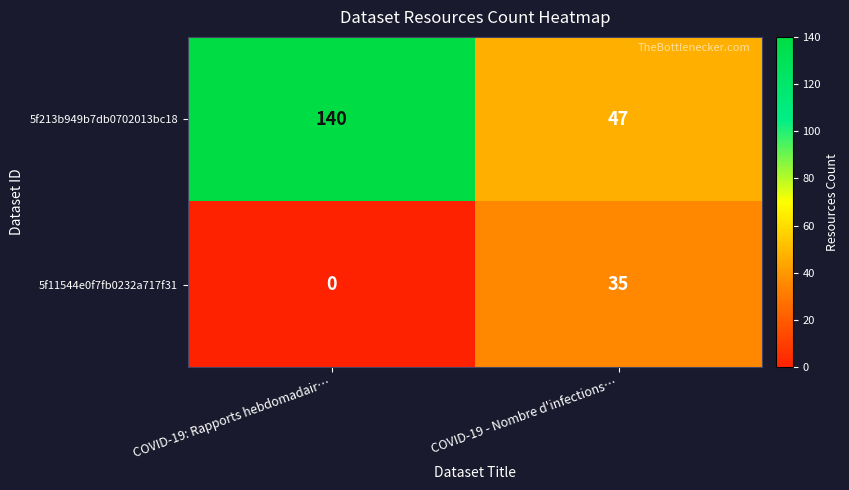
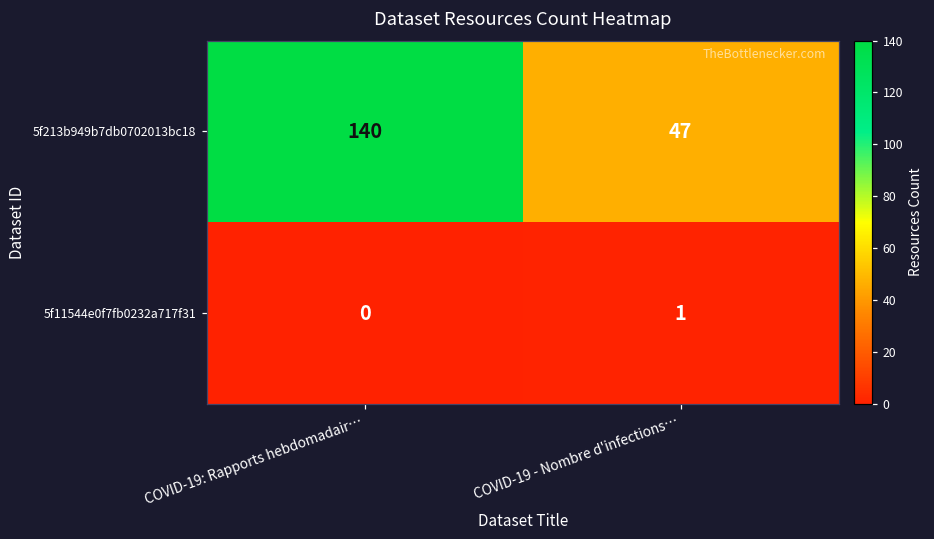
5f11544e0f7fb0232a717f31, COVID-19 - Nombre d'infections…: 35 -> 1
